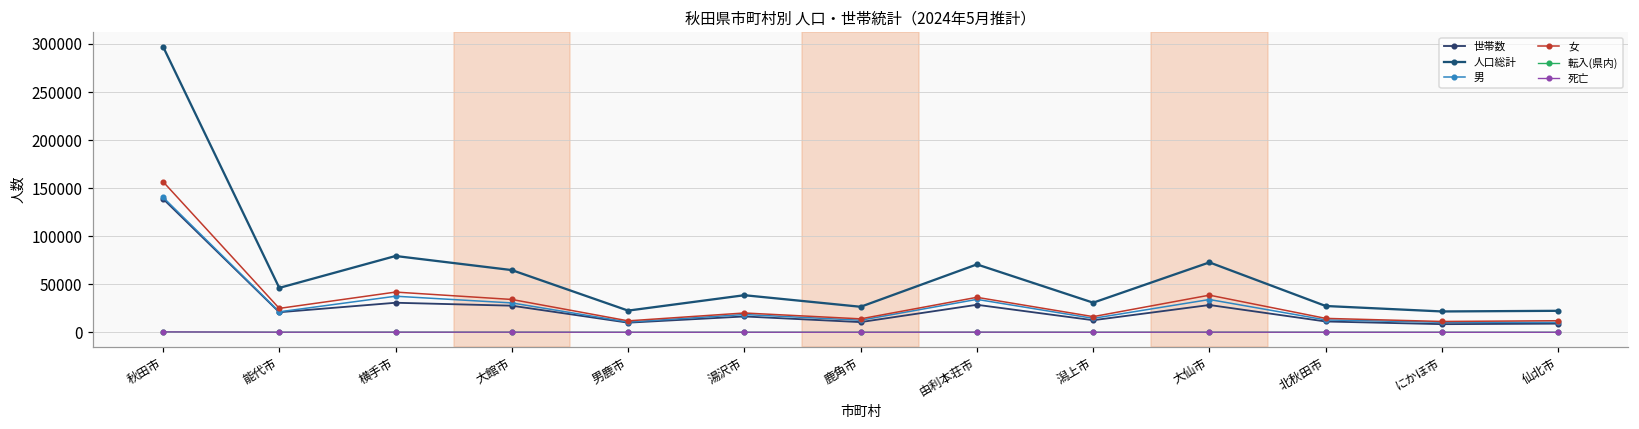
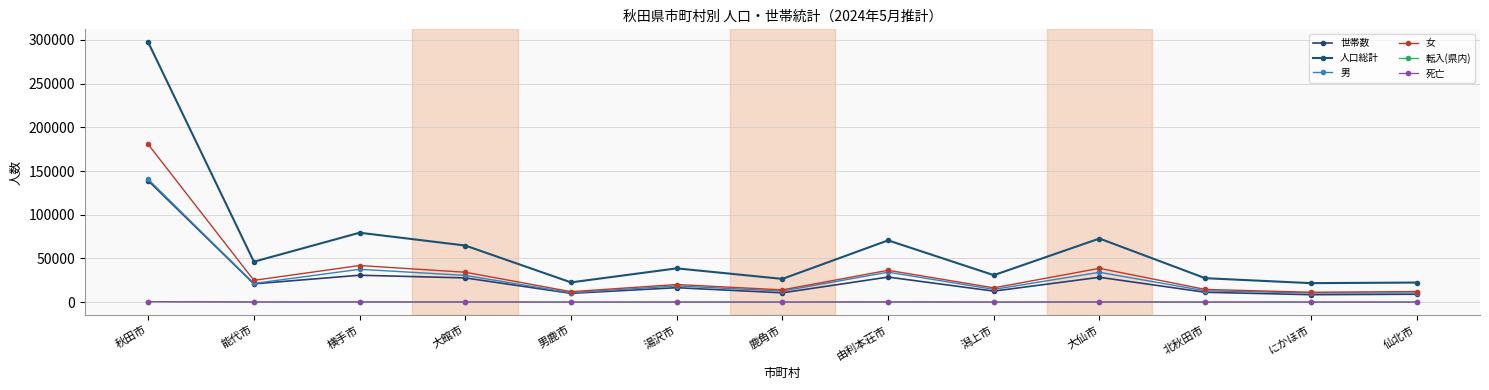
女, 秋田市: 160000 -> 180000
